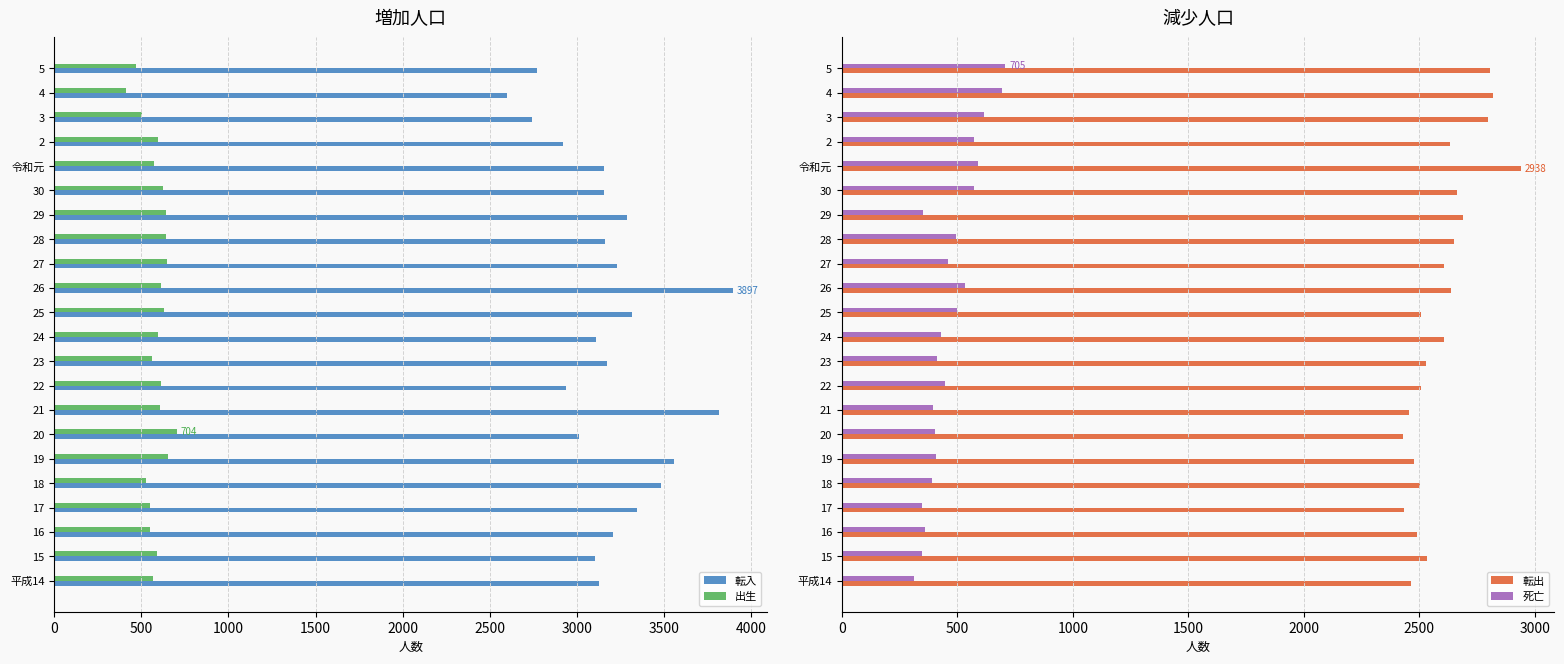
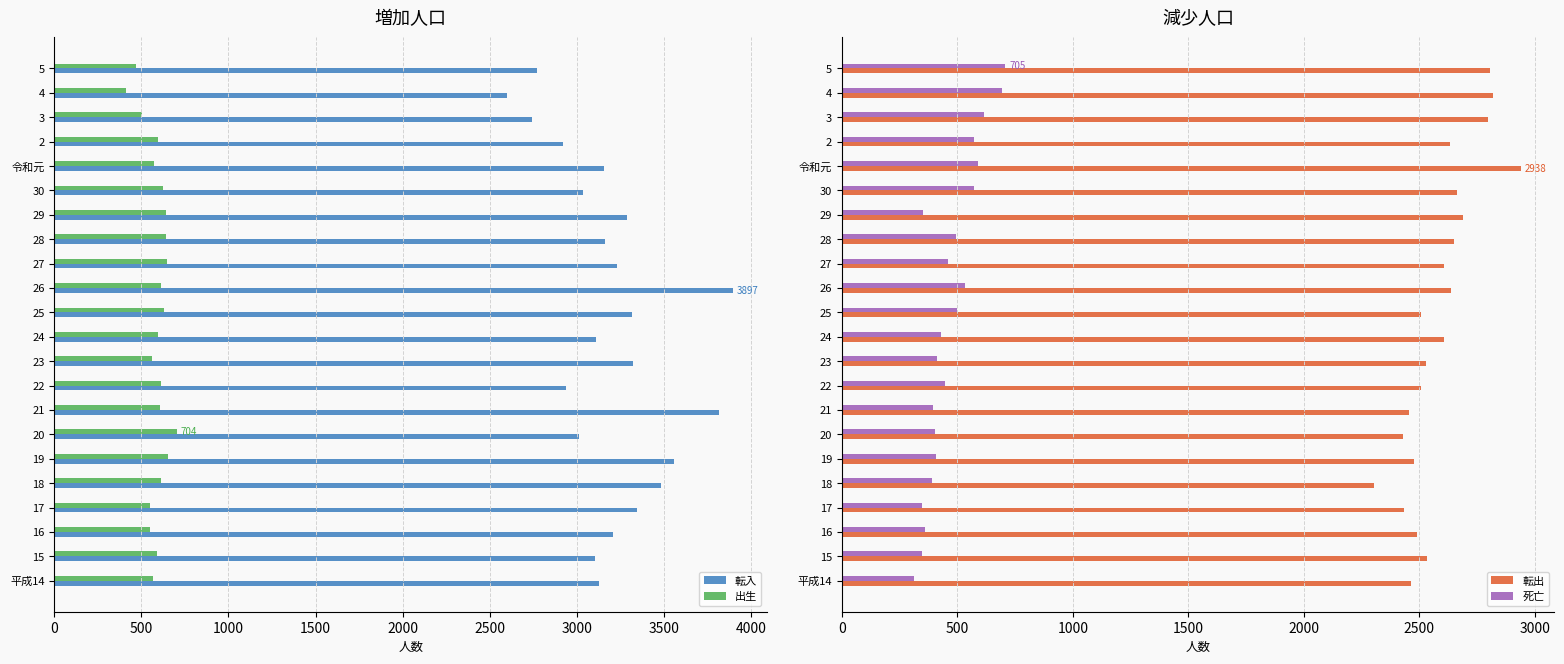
増加人口, 転入, 30: 3150 -> 3030
増加人口, 転入, 23: 3180 -> 3320
増加人口, 出生, 18: 530 -> 610
減少人口, 転出, 18: 2500 -> 2300
